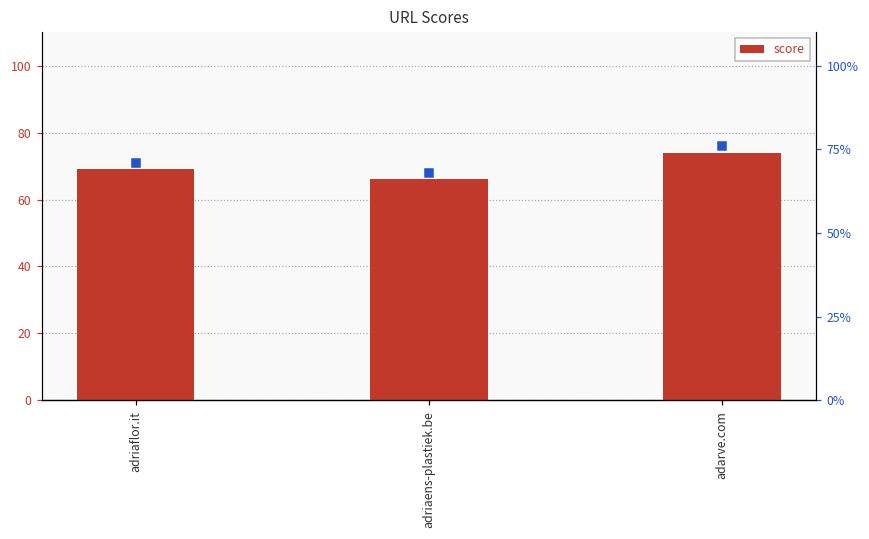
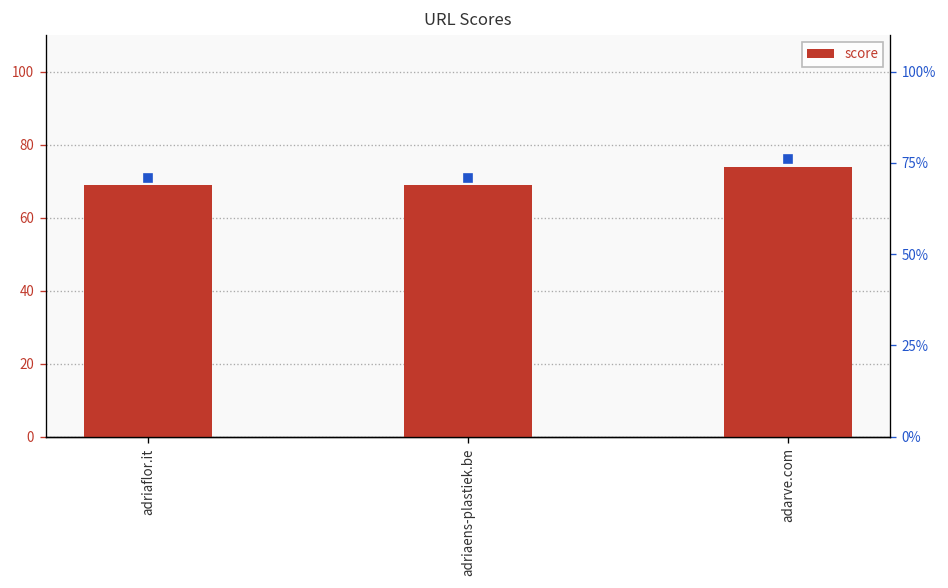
score, adriaens-plastiek.be: 66 -> 69
